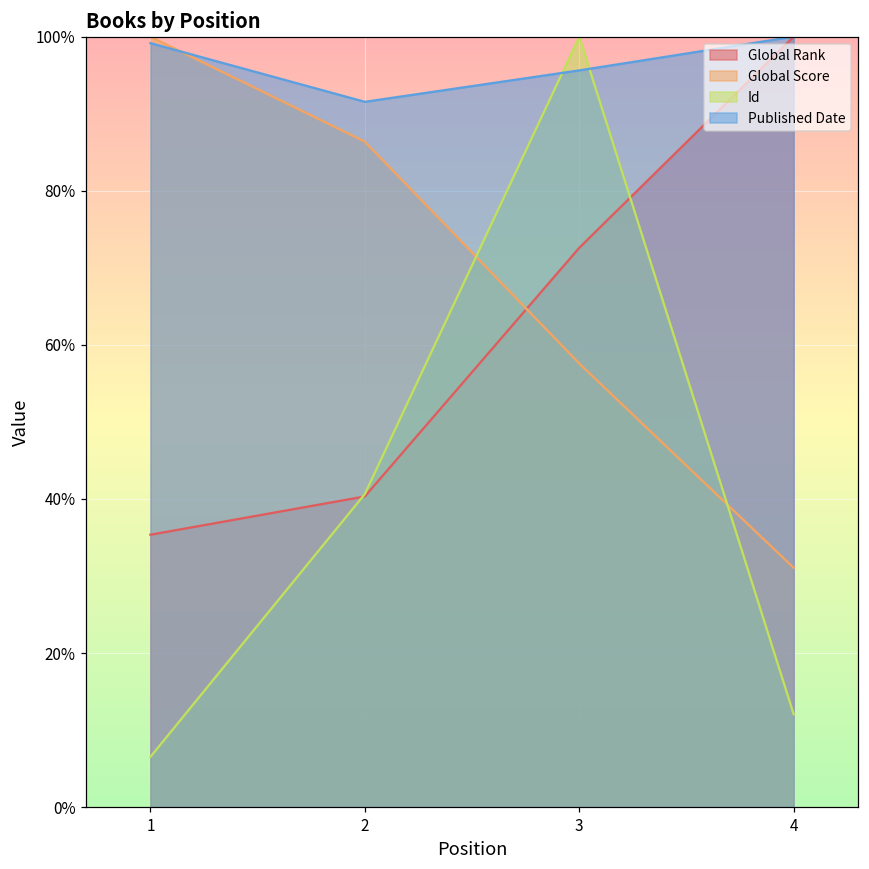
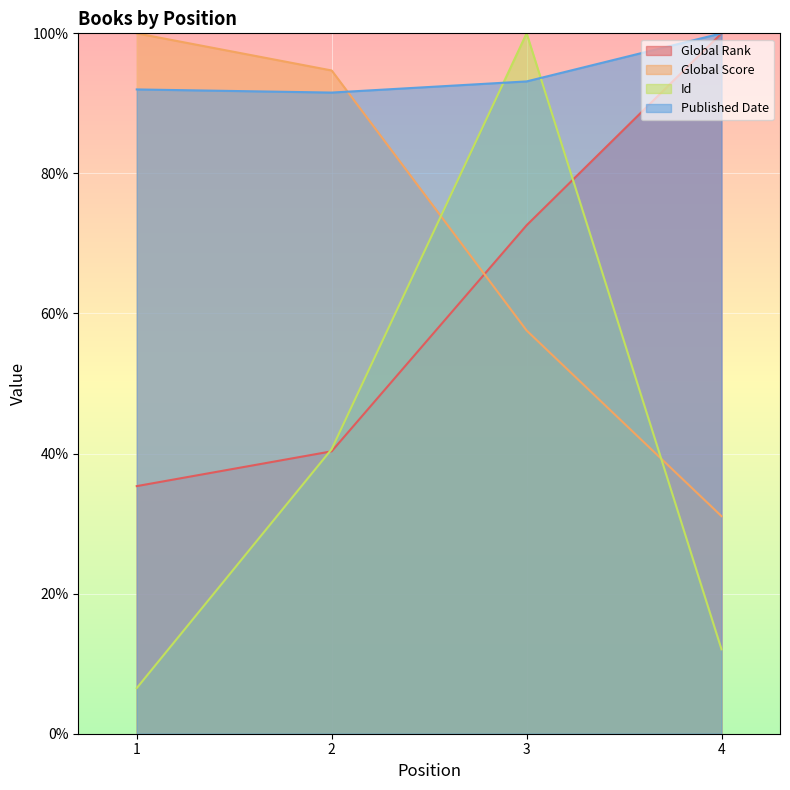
Published Date, 1: 99% -> 92%
Global Score, 2: 86% -> 95%
Published Date, 3: 96% -> 93%
